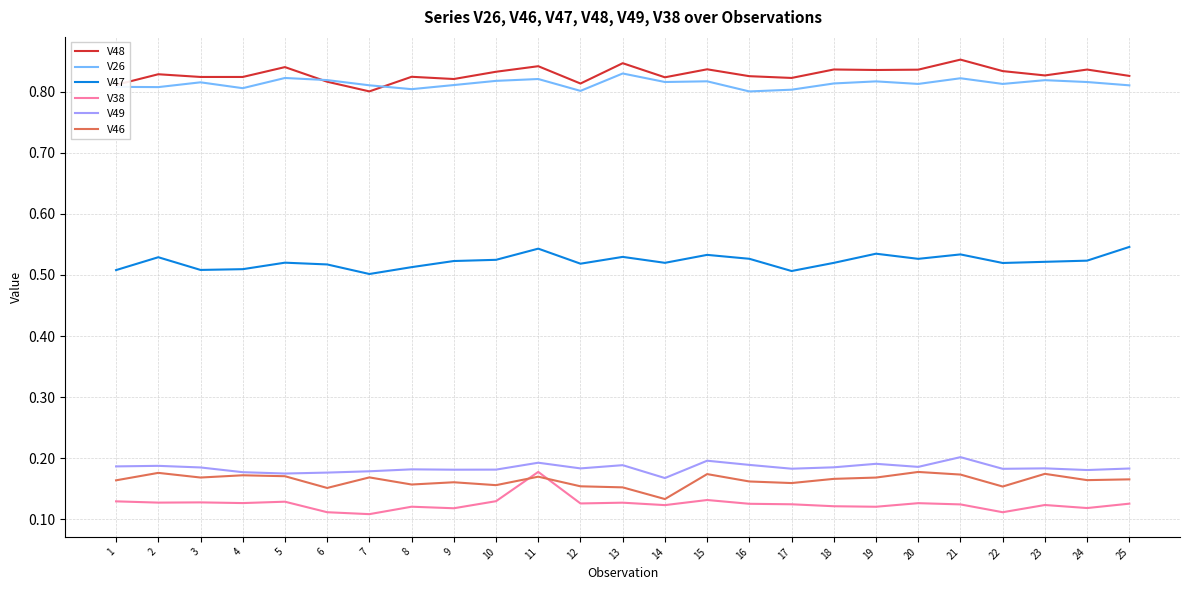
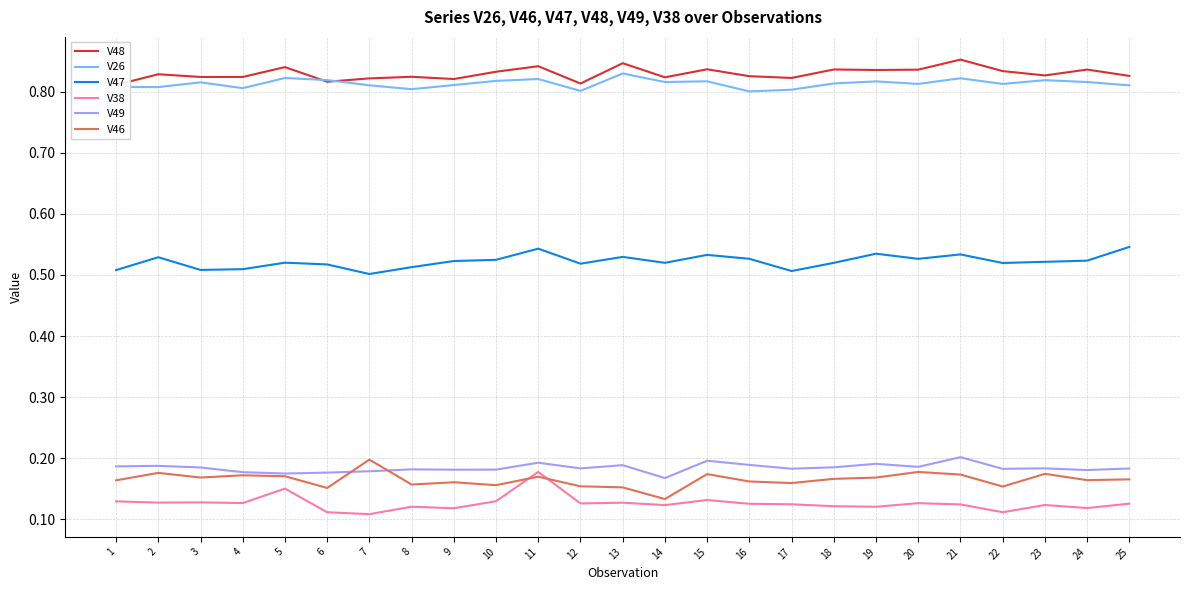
V38, 5: 0.13 -> 0.15
V48, 7: 0.80 -> 0.82
V46, 7: 0.17 -> 0.20
